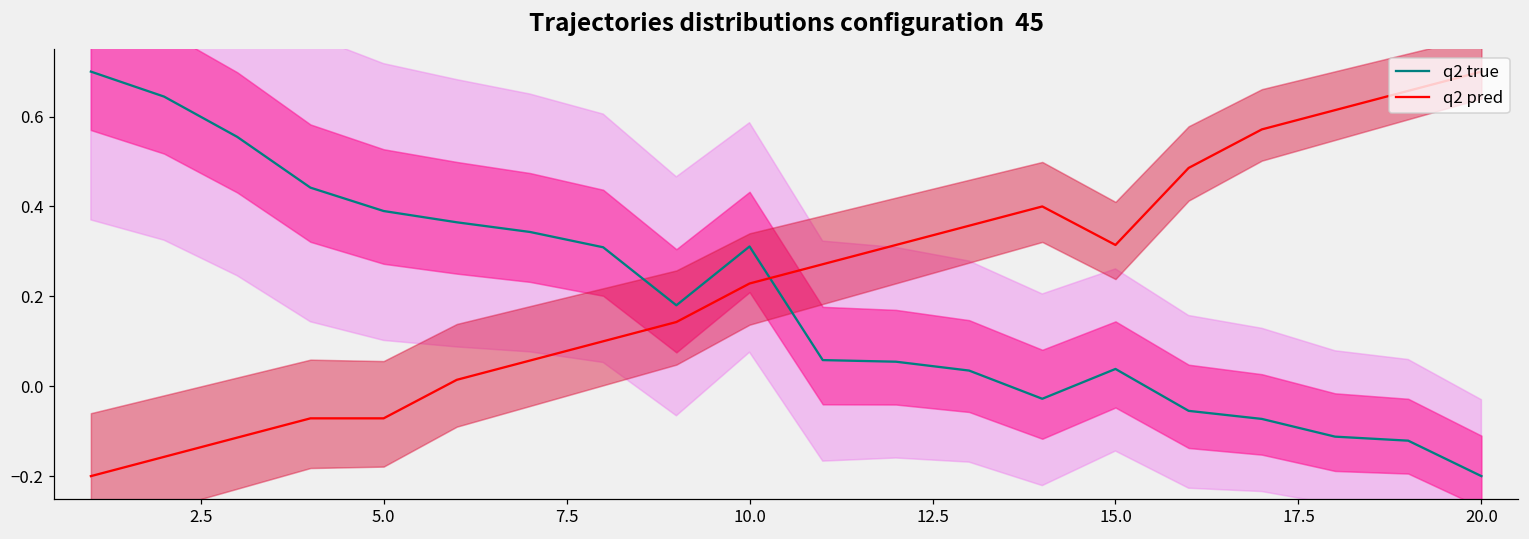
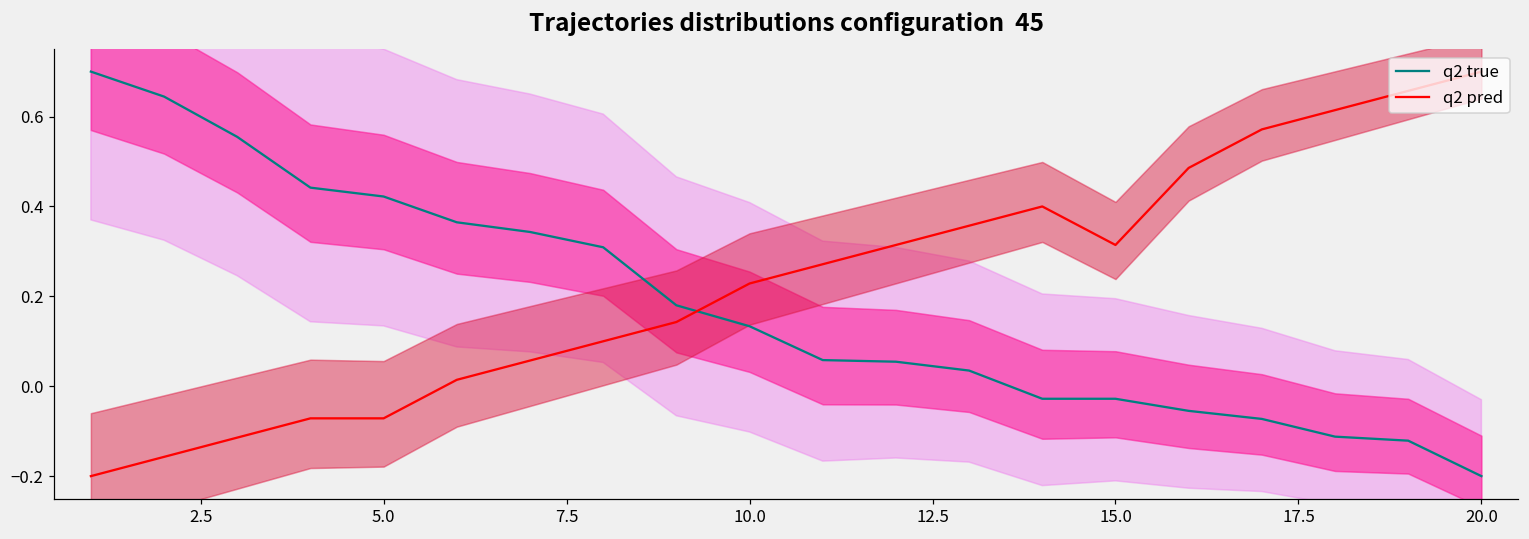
q2 true, 5.0: 0.39 -> 0.42
q2 true, 10.0: 0.31 -> 0.13
q2 true, 15.0: 0.04 -> -0.03
